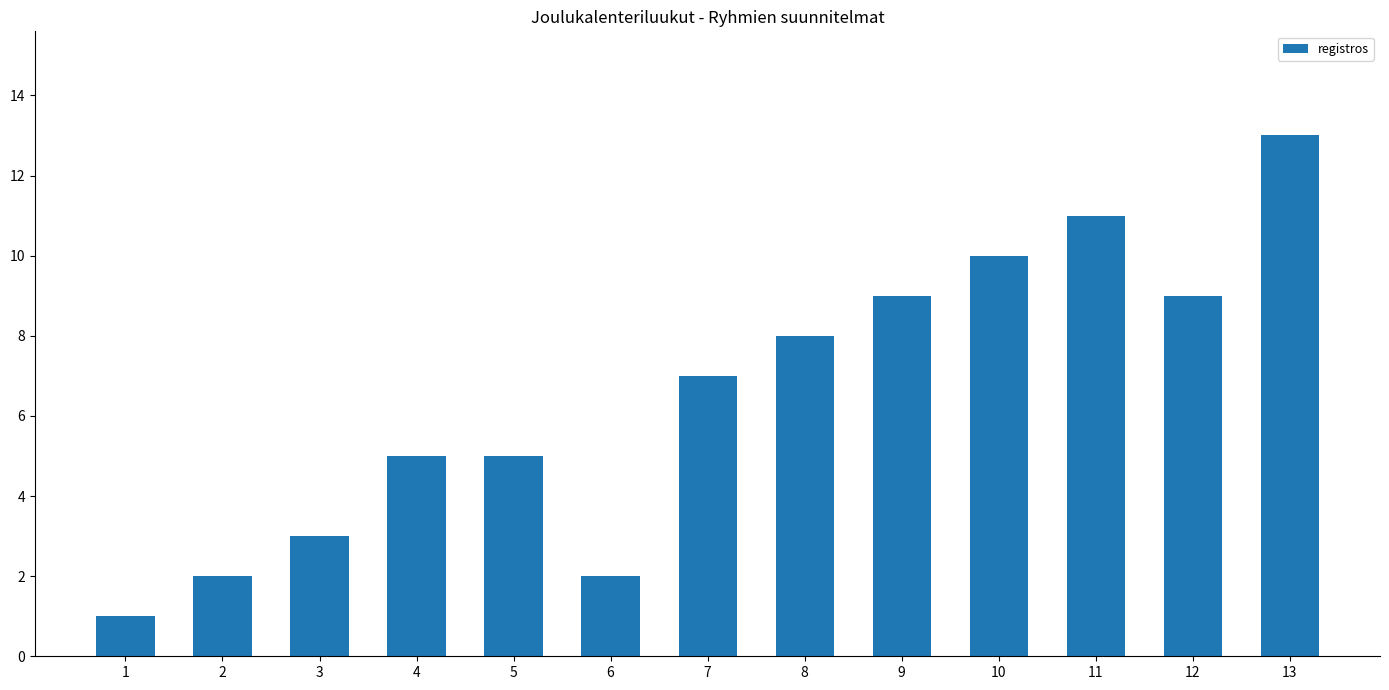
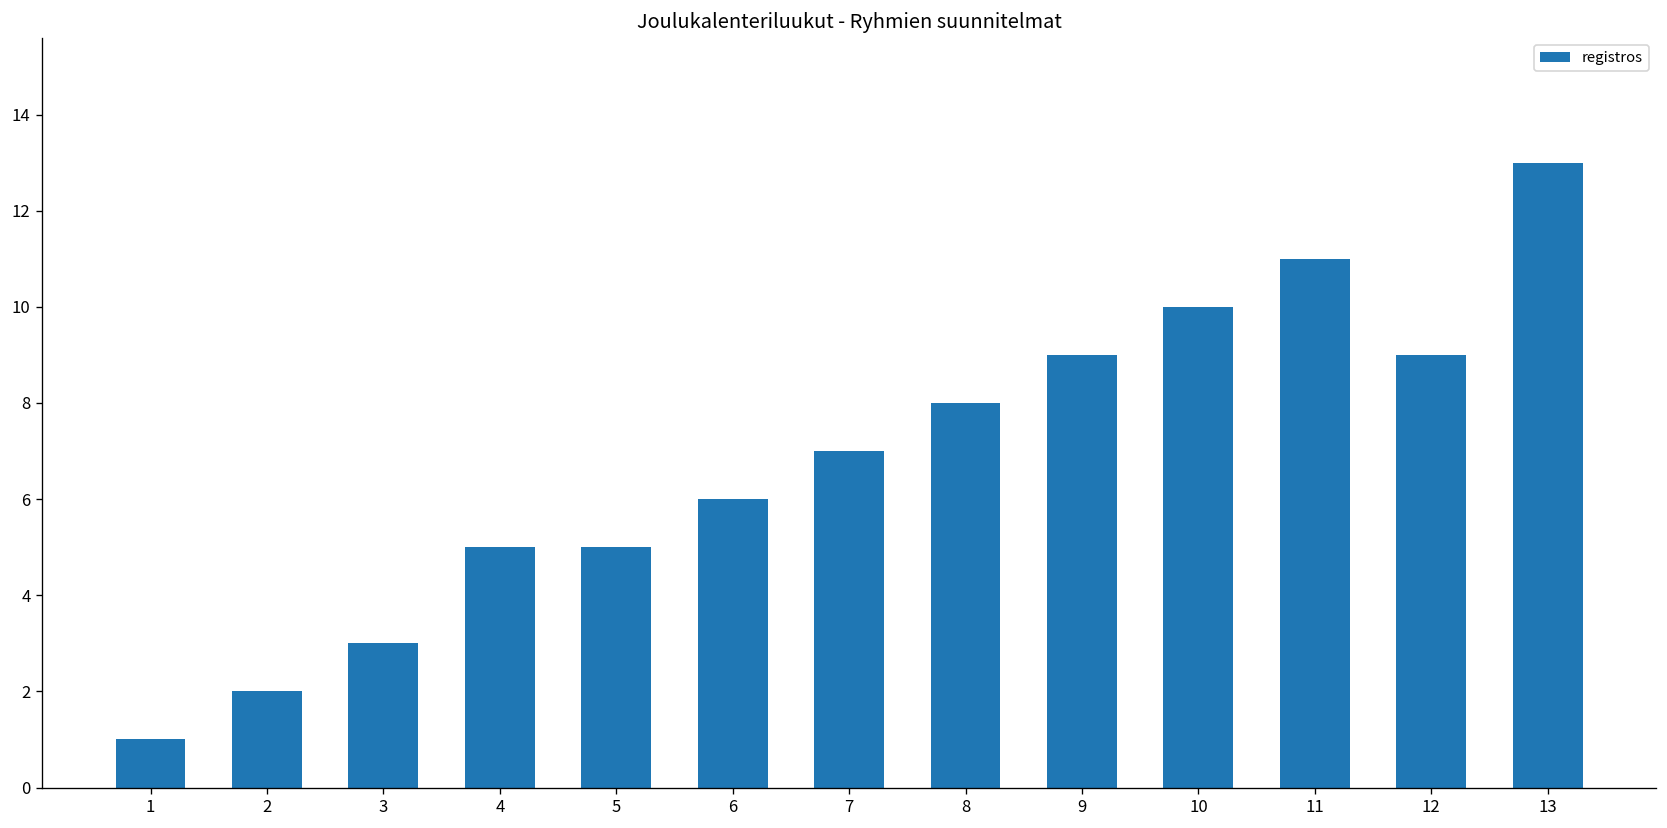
6: 2 -> 6
